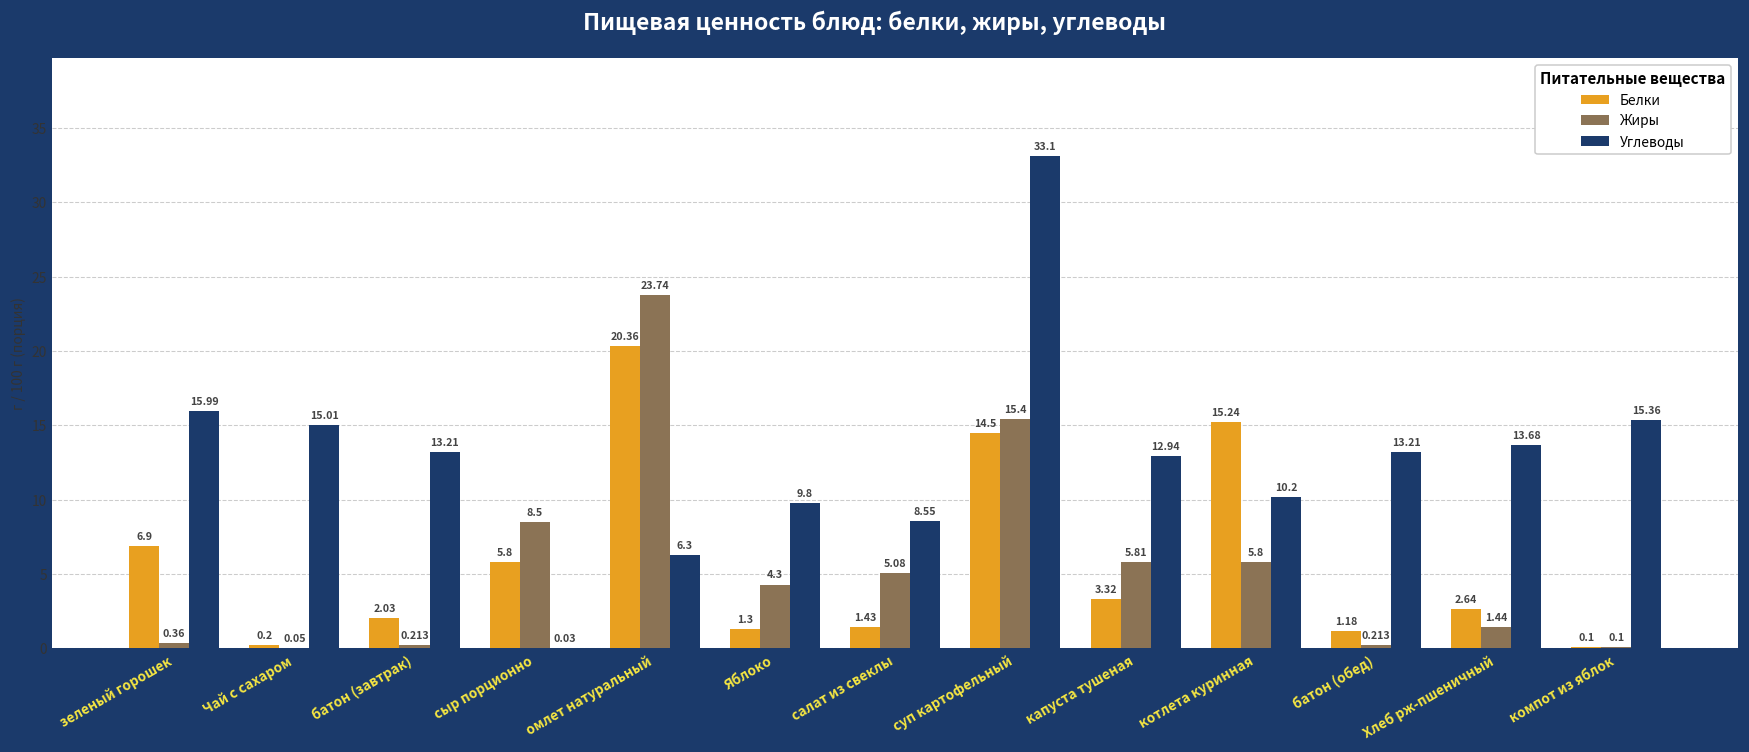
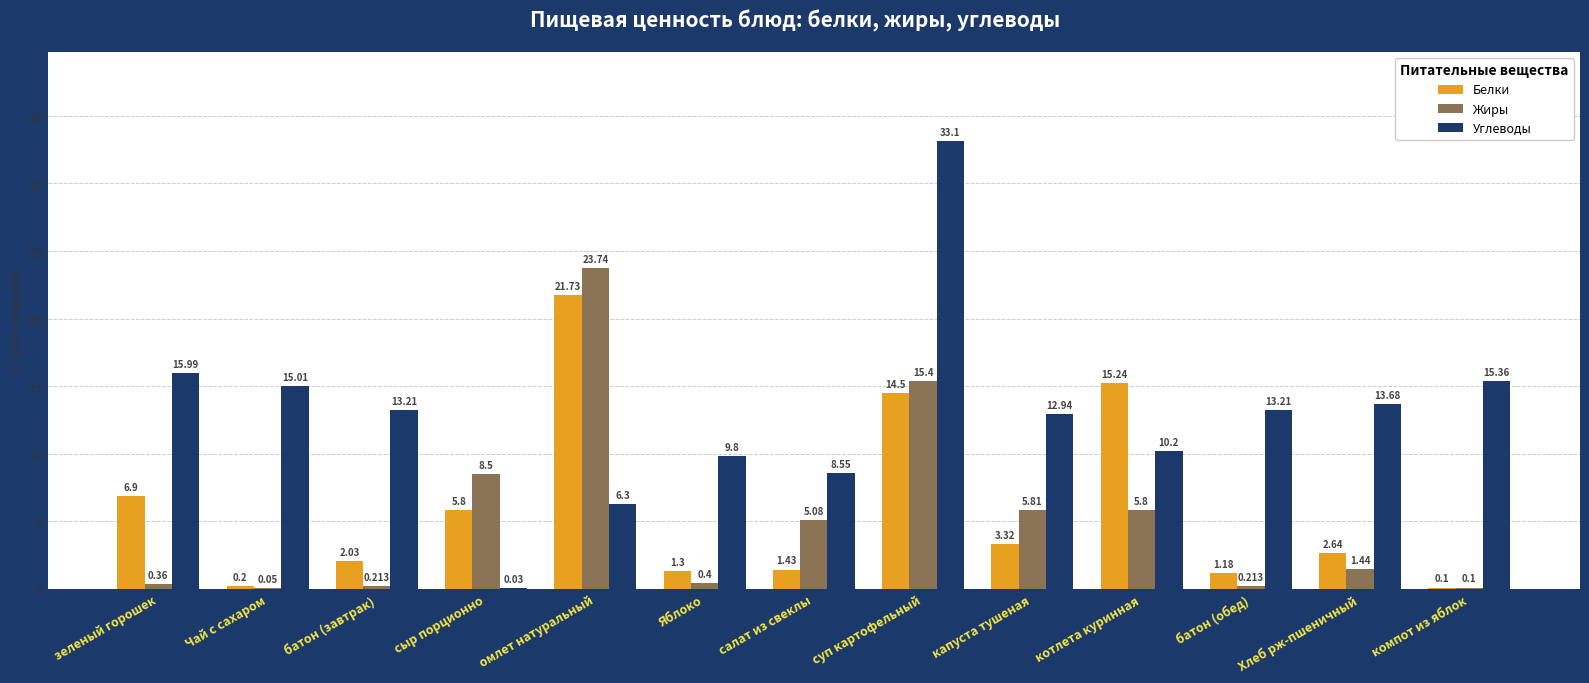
Белки, омлет натуральный: 20.36 -> 21.73
Жиры, Яблоко: 4.3 -> 0.4
